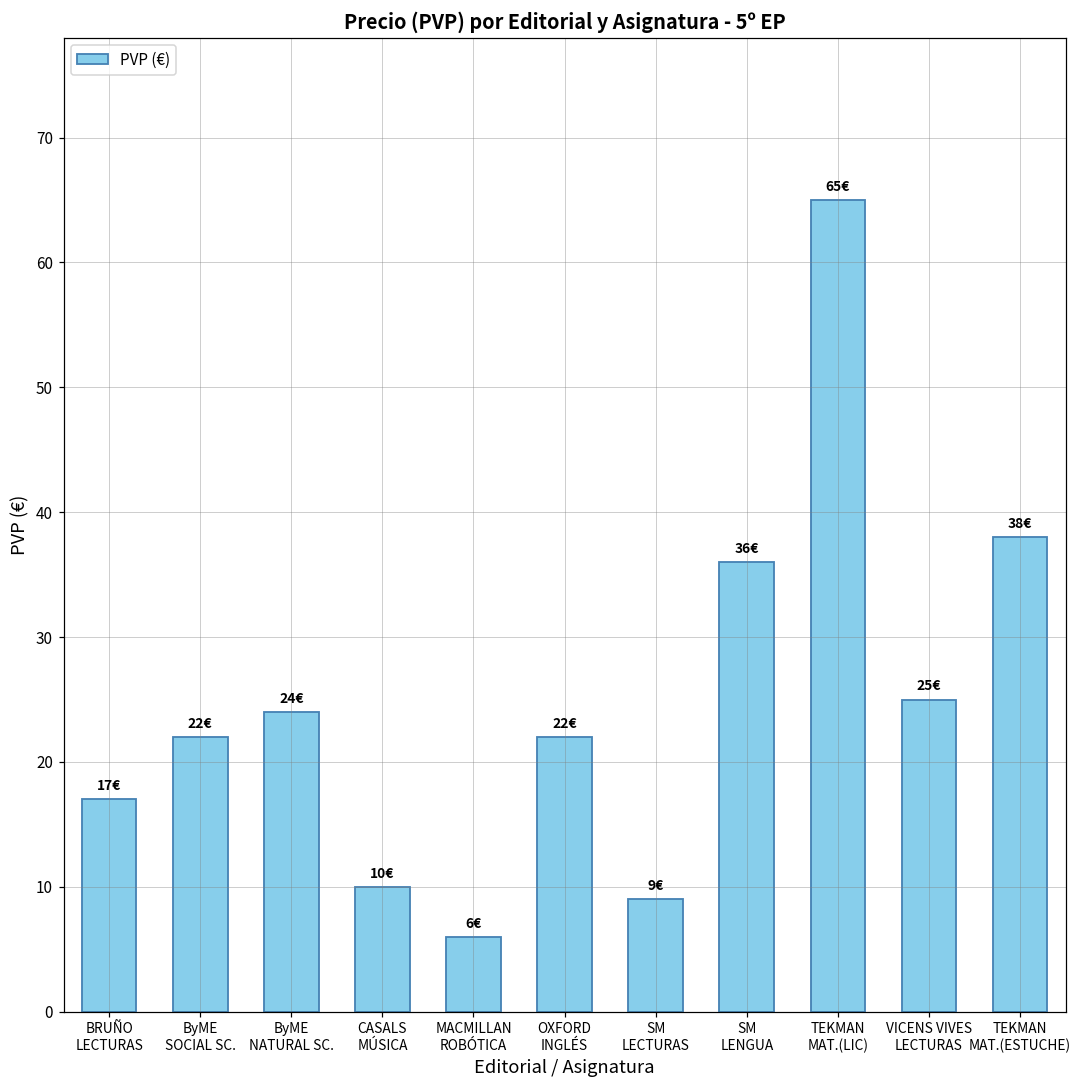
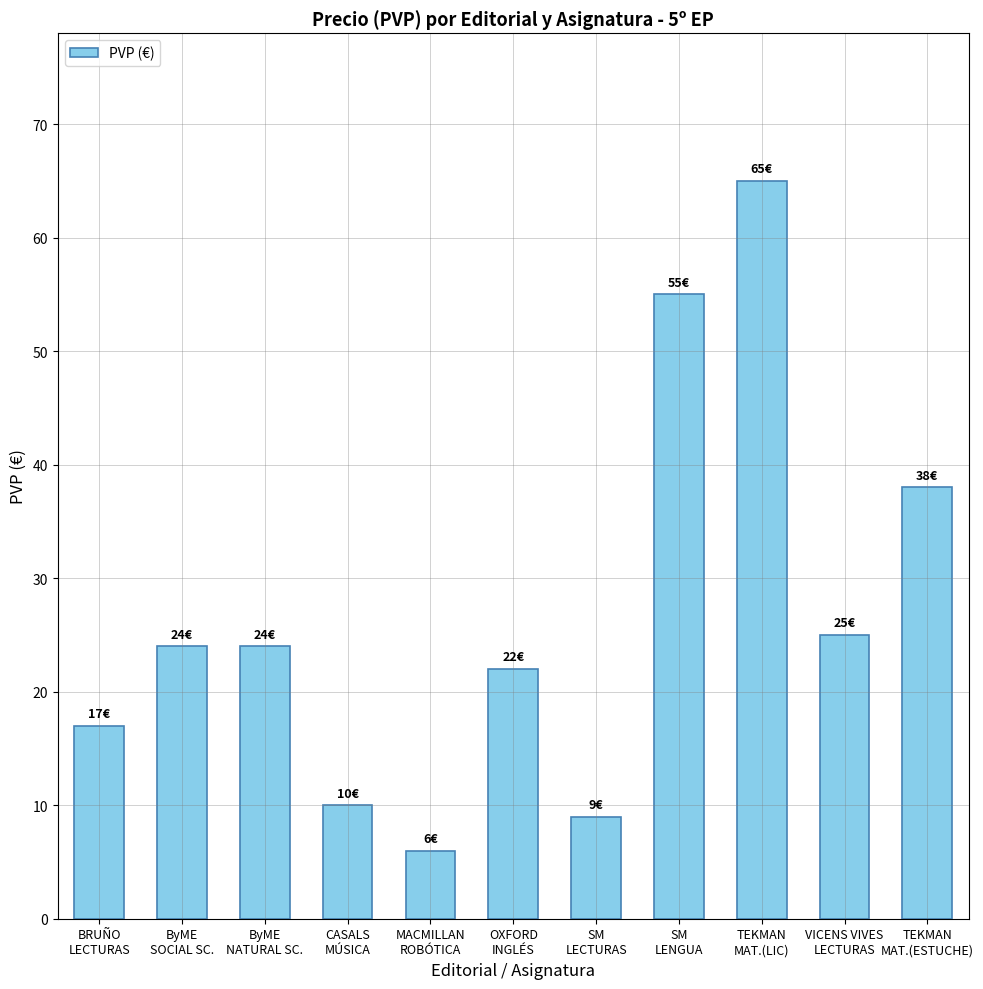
ByME SOCIAL SC.: 22€ -> 24€
SM LENGUA: 36€ -> 55€
